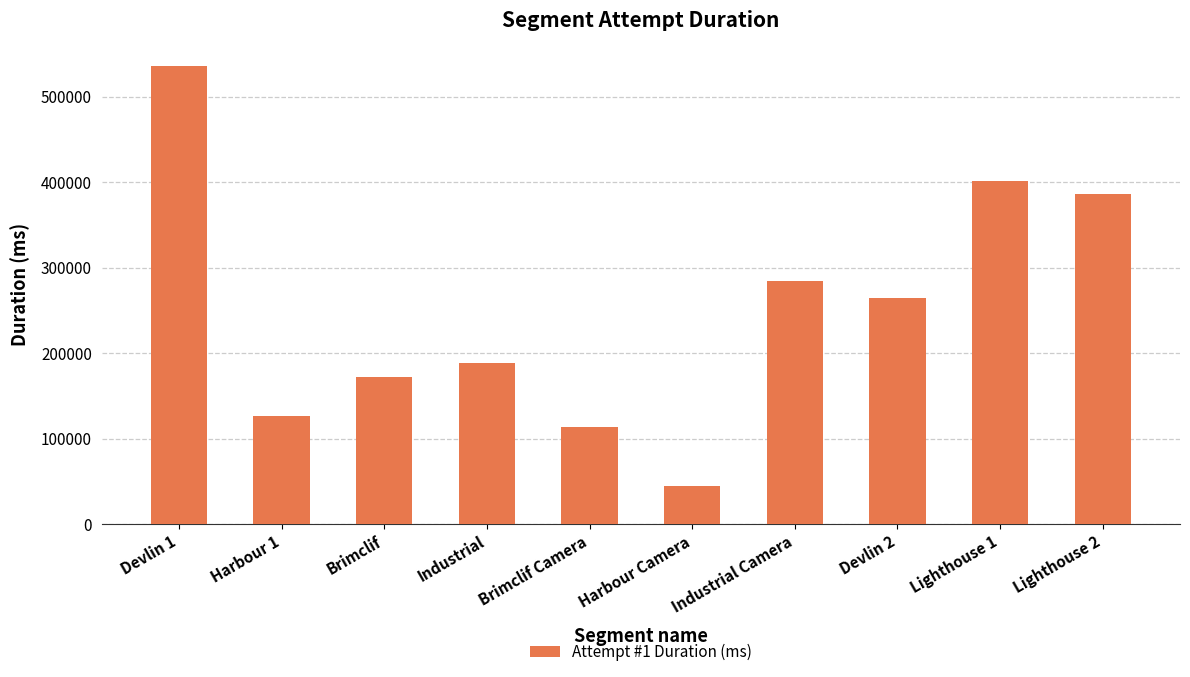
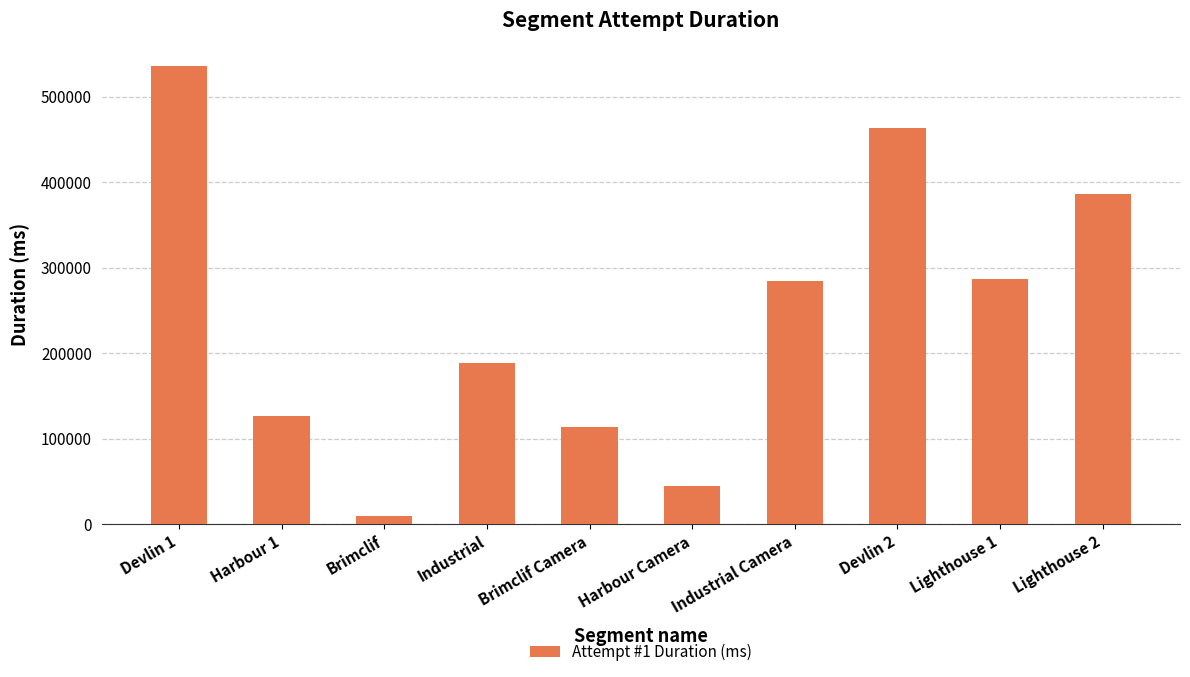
Brimclif: 170000 -> 10000
Devlin 2: 260000 -> 460000
Lighthouse 1: 400000 -> 290000
